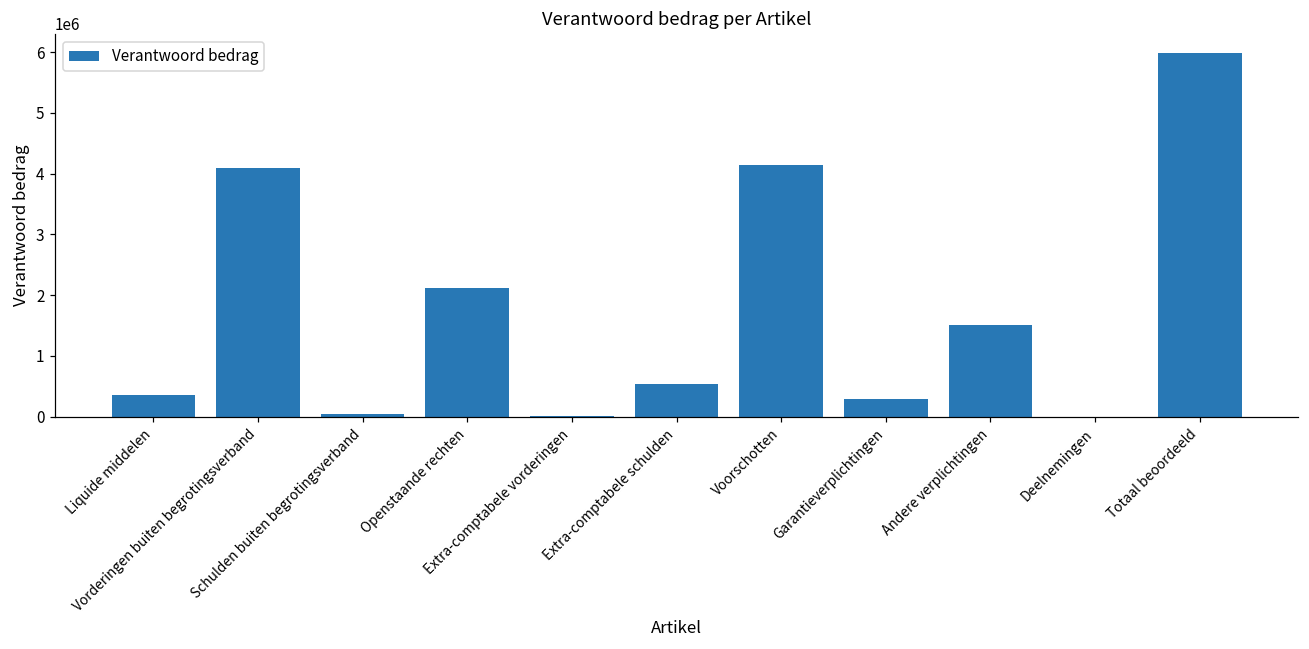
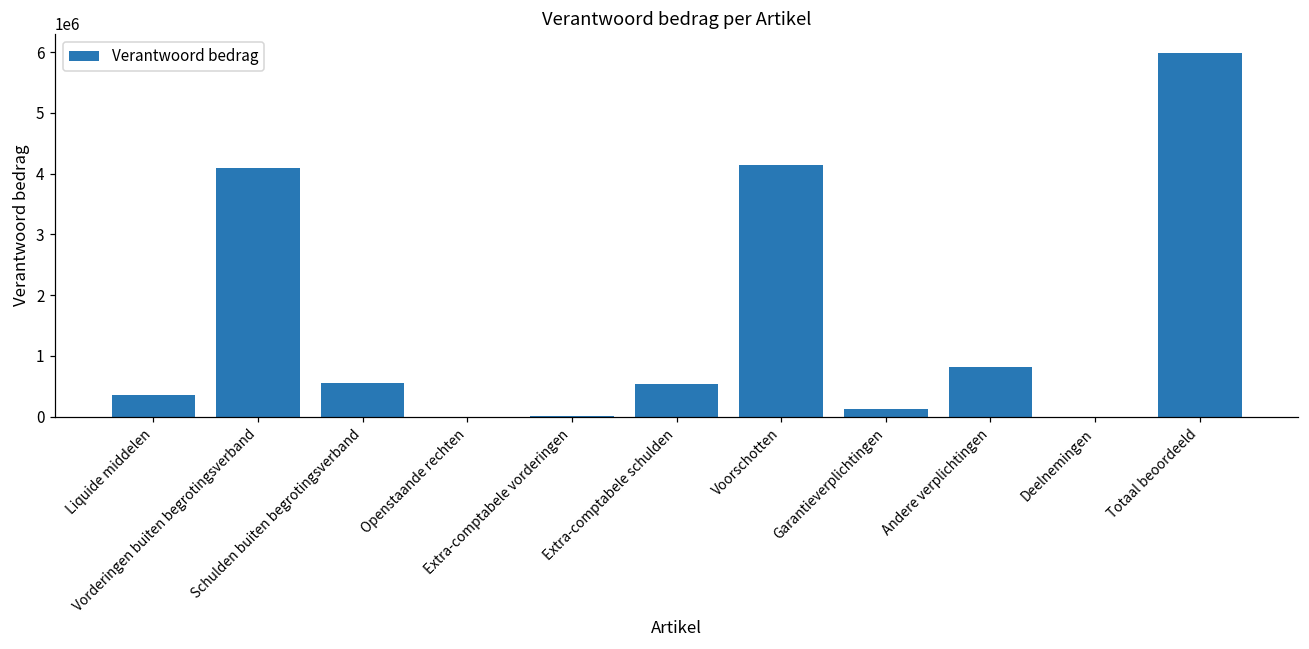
Schulden buiten begrotingsverband: 0 -> 500000
Openstaande rechten: 2100000 -> 0
Garantieverplichtingen: 300000 -> 100000
Andere verplichtingen: 1500000 -> 800000
